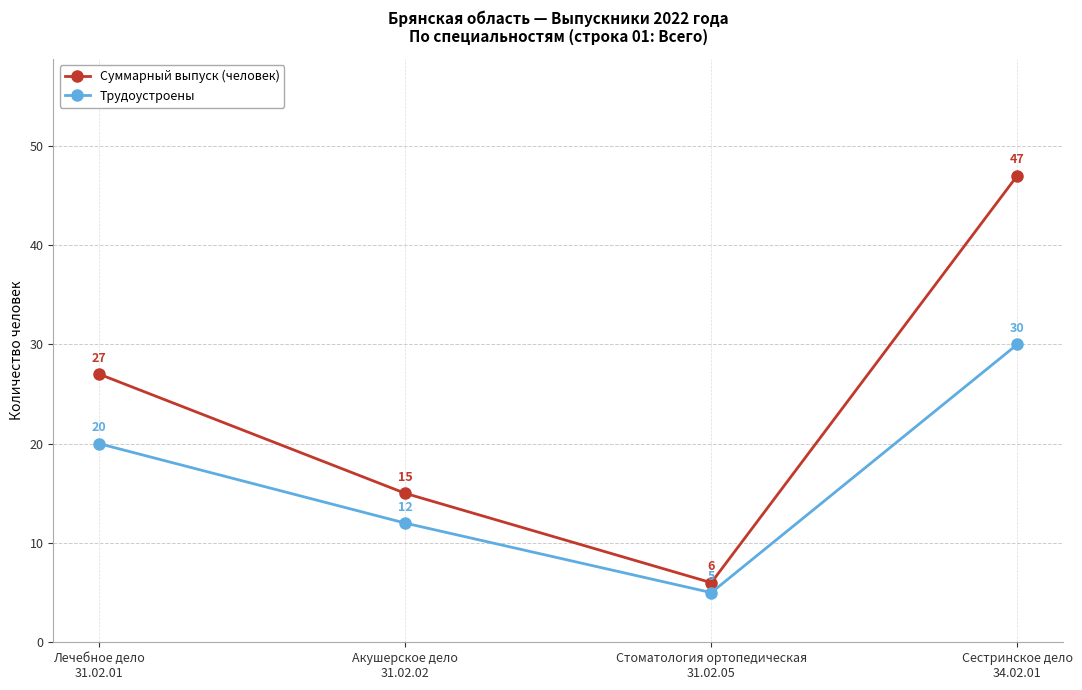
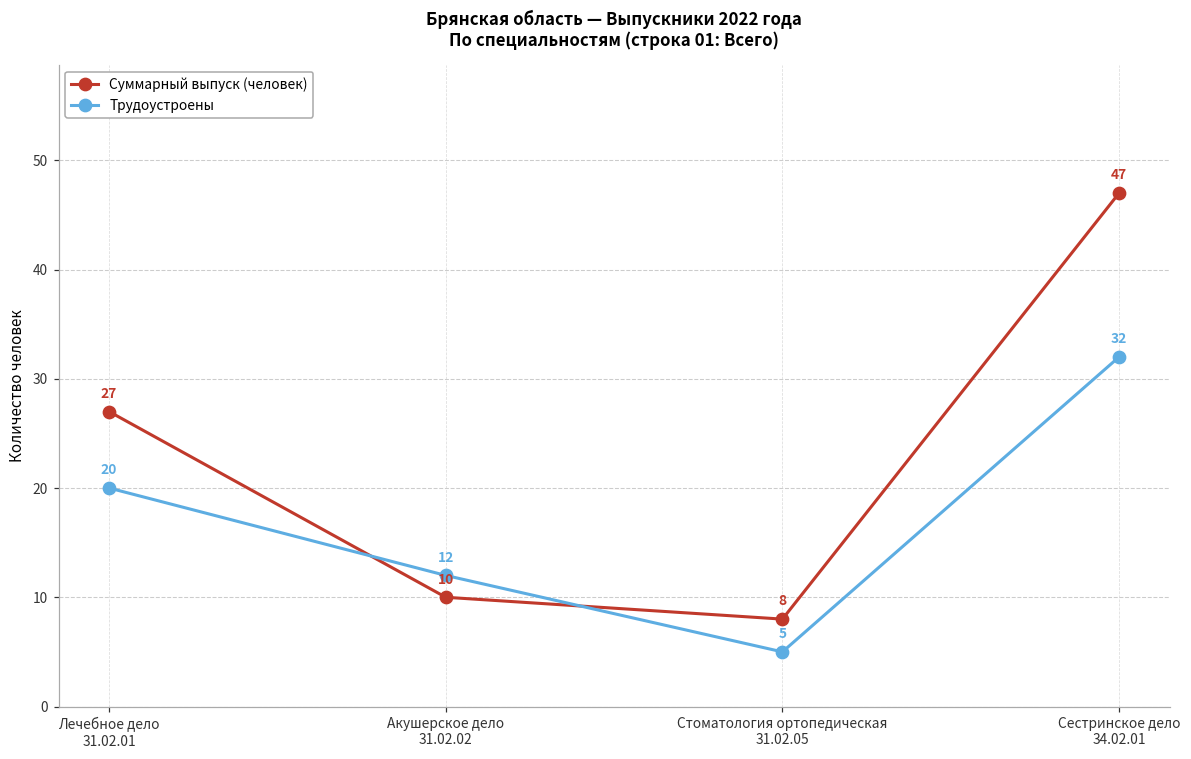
Суммарный выпуск (человек), Акушерское дело 31.02.02: 15 -> 10
Суммарный выпуск (человек), Стоматология ортопедическая 31.02.05: 6 -> 8
Трудоустроены, Сестринское дело 34.02.01: 30 -> 32
